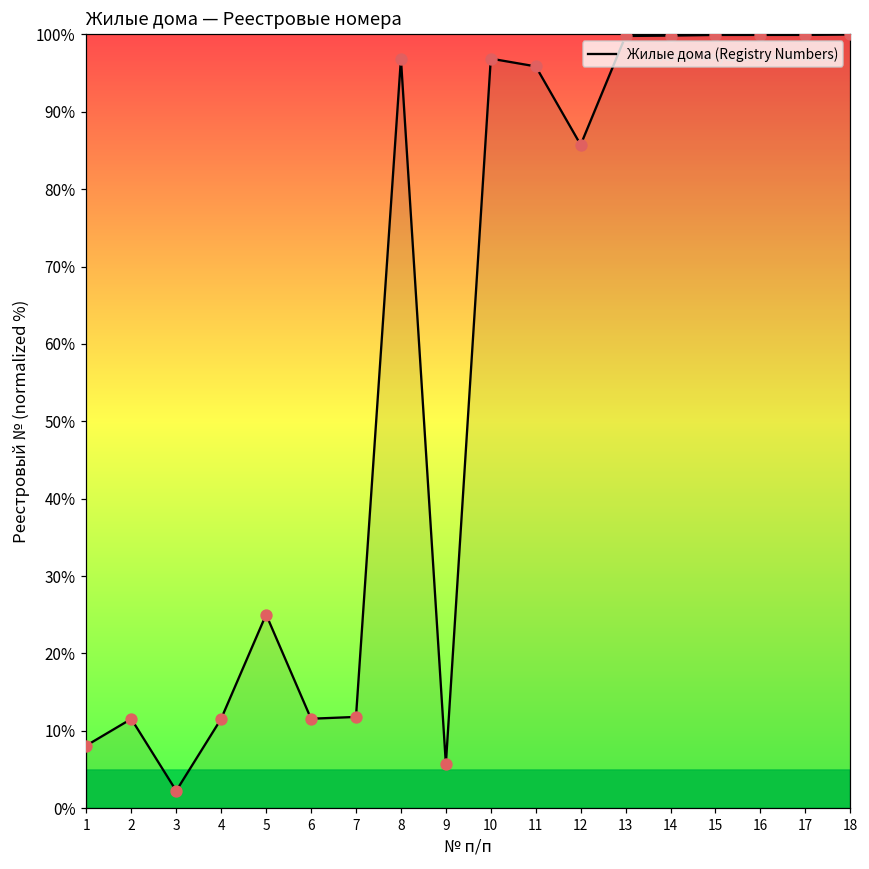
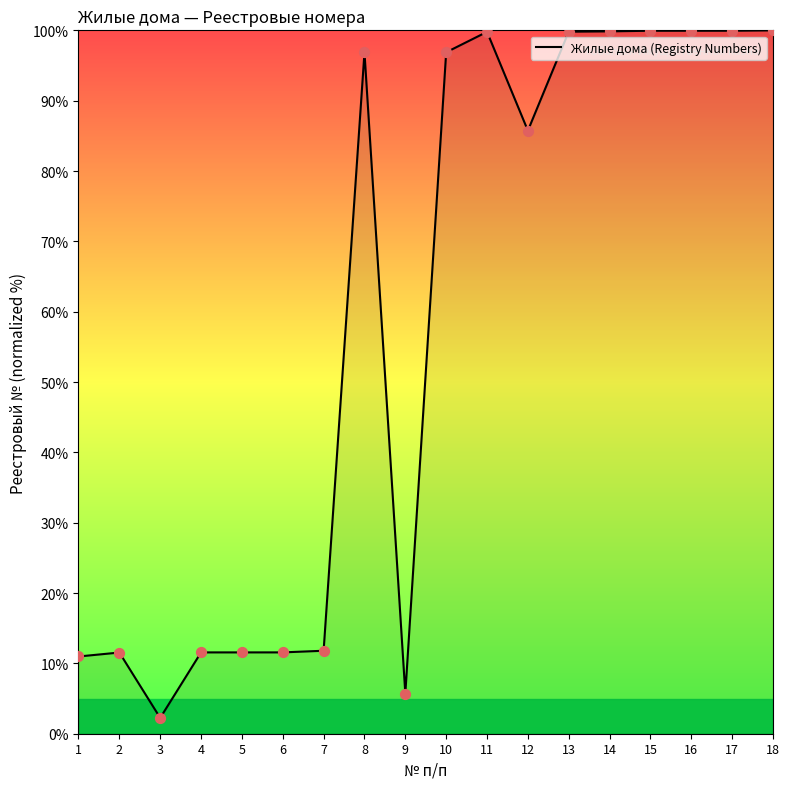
1: 8% -> 11%
5: 25% -> 12%
11: 96% -> 100%
